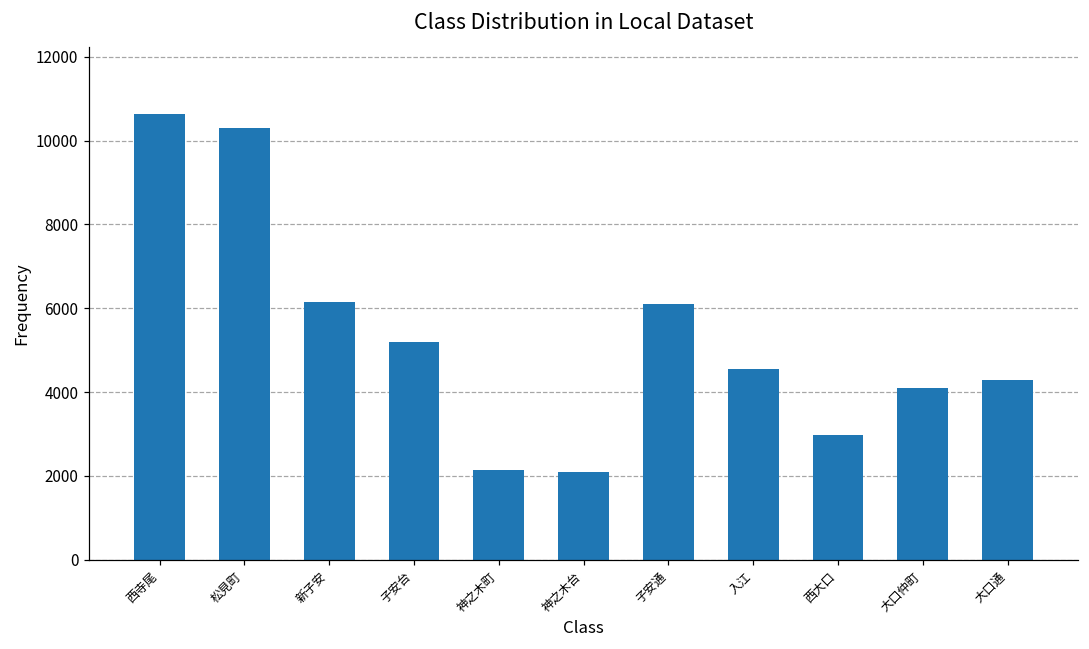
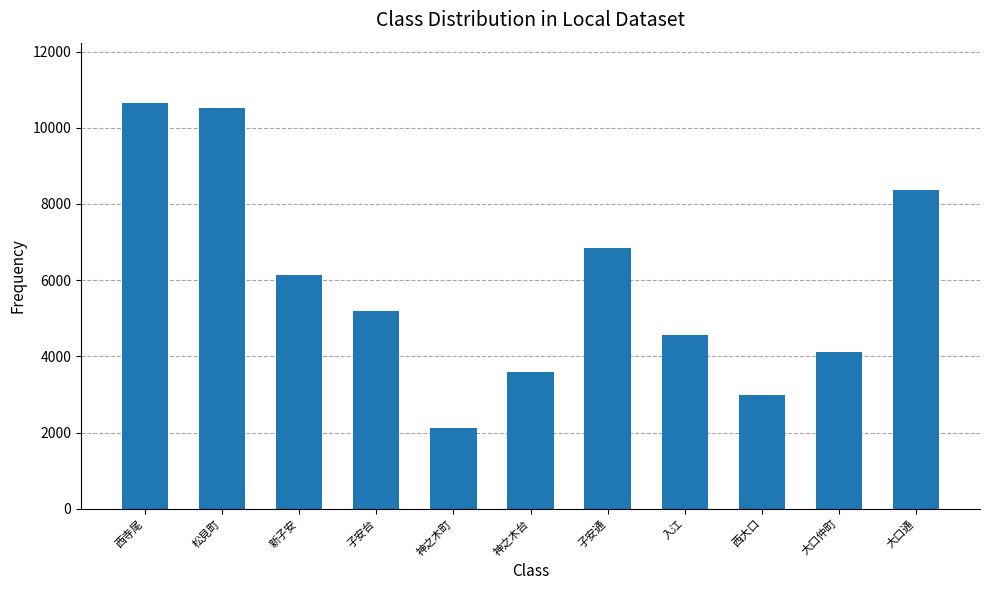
松見町: 10300 -> 10500
神之木台: 2100 -> 3600
子安通: 6100 -> 6800
大口通: 4300 -> 8400
